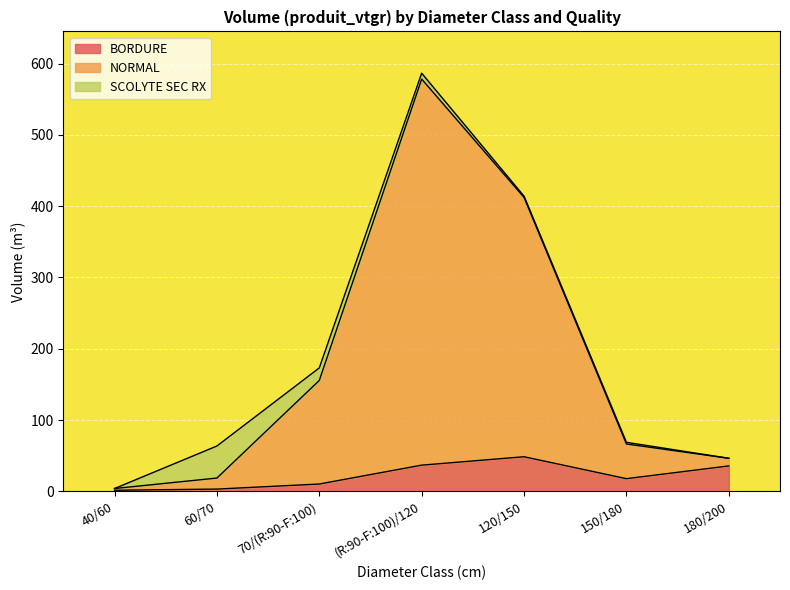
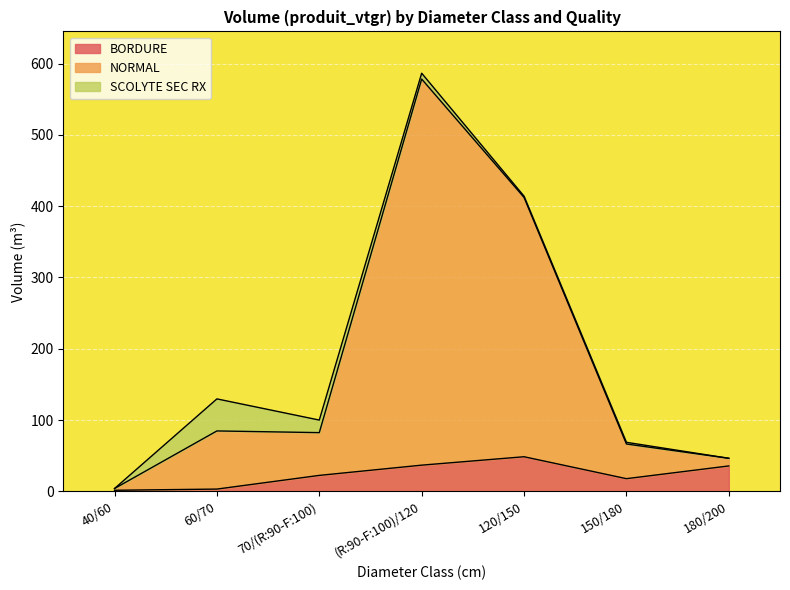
NORMAL, 60/70: 20 -> 80
BORDURE, 70/(R:90-F:100): 10 -> 20
NORMAL, 70/(R:90-F:100): 150 -> 60
